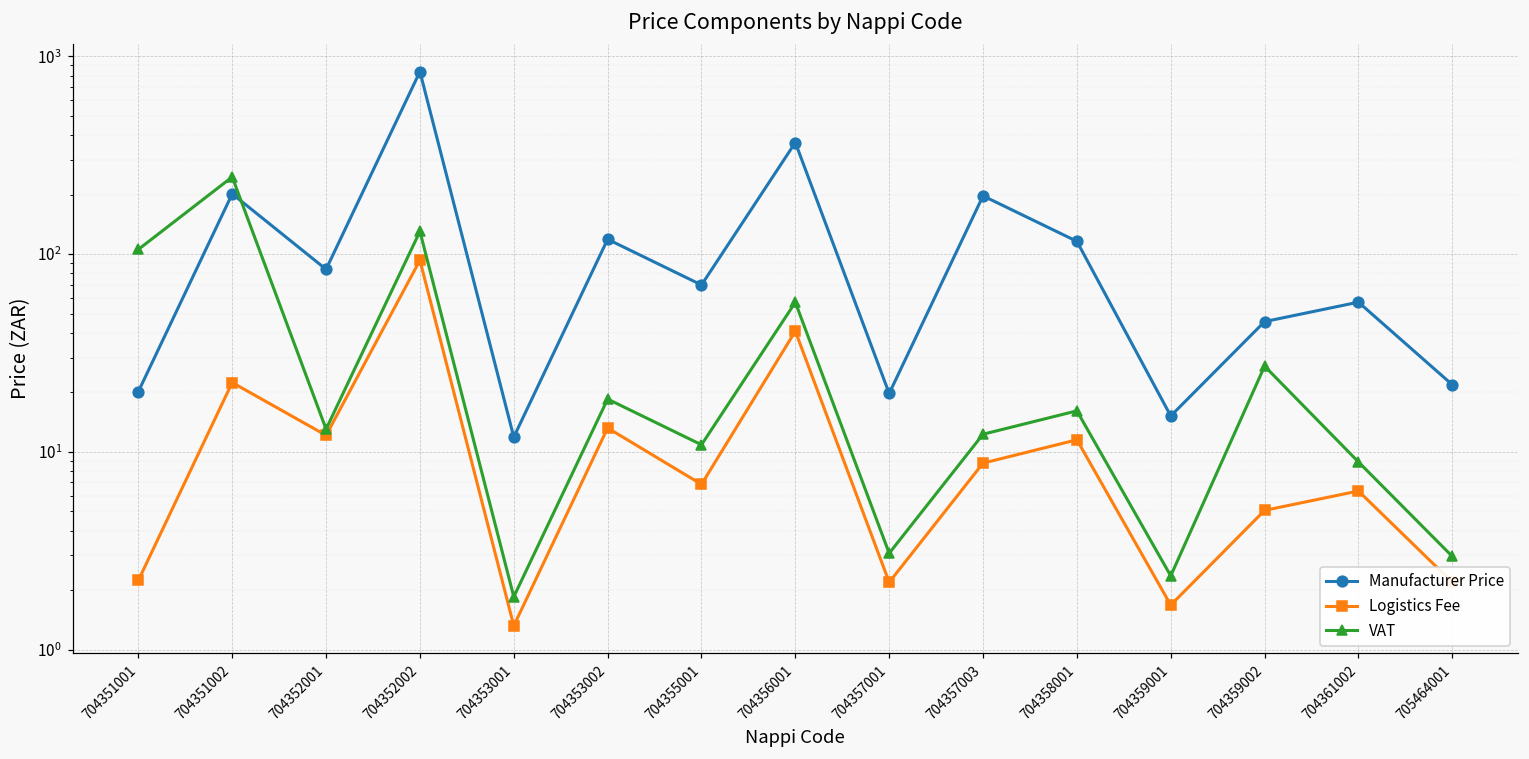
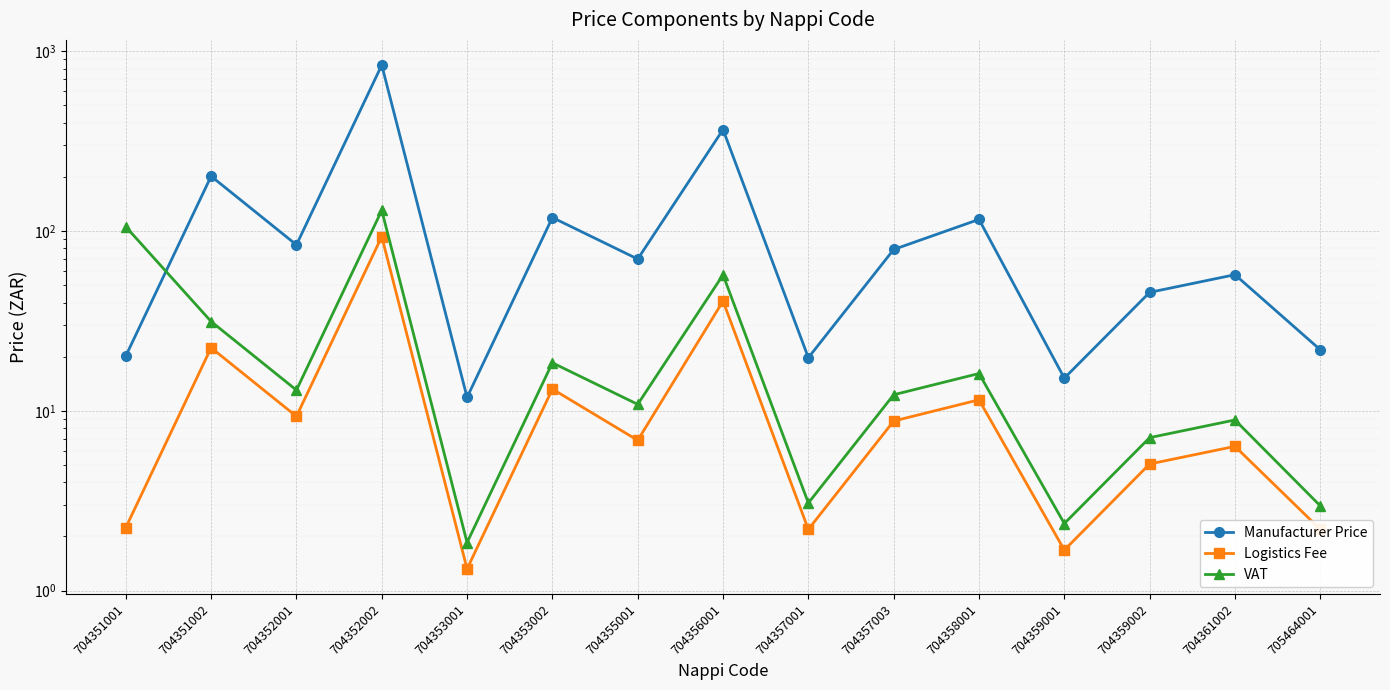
VAT, 704351002: 250 -> 31
Logistics Fee, 704352001: 12 -> 9
Manufacturer Price, 704357003: 200 -> 80
VAT, 704359002: 27 -> 7.1
